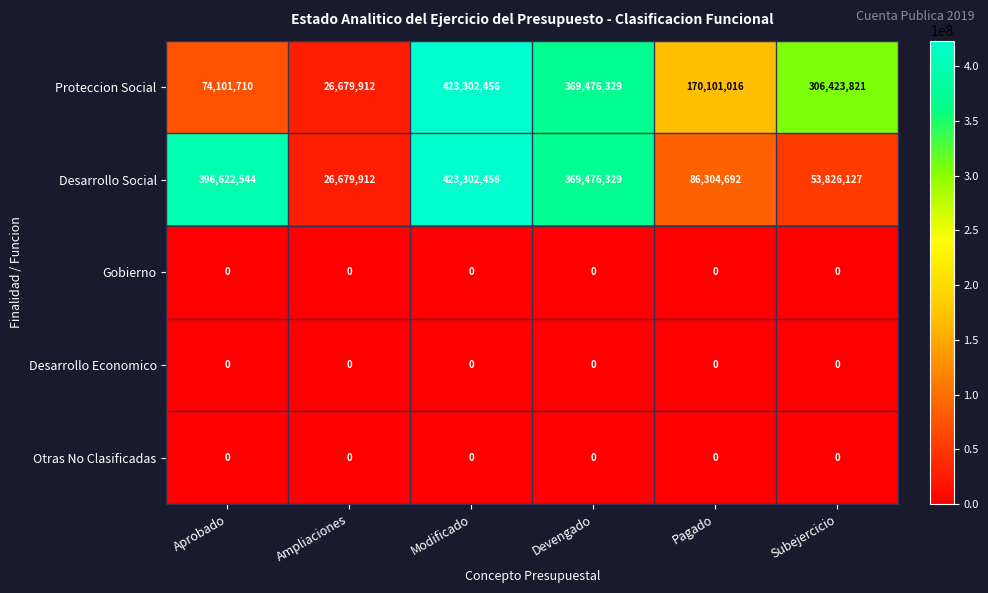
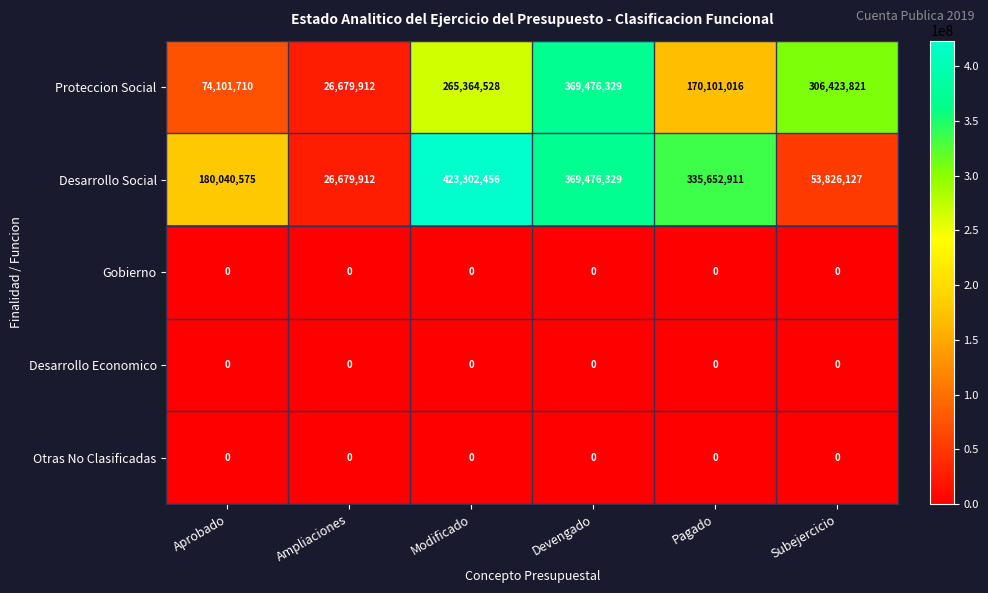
Proteccion Social, Modificado: 423,302,456 -> 265,364,528
Desarrollo Social, Aprobado: 396,622,544 -> 180,040,575
Desarrollo Social, Pagado: 86,304,692 -> 335,652,911
